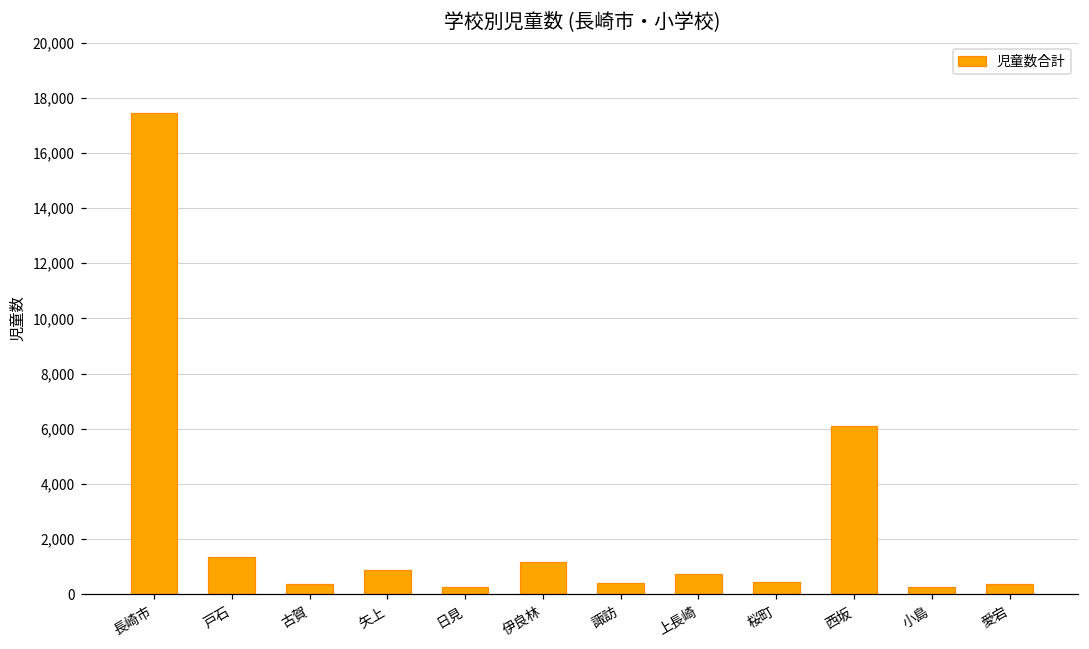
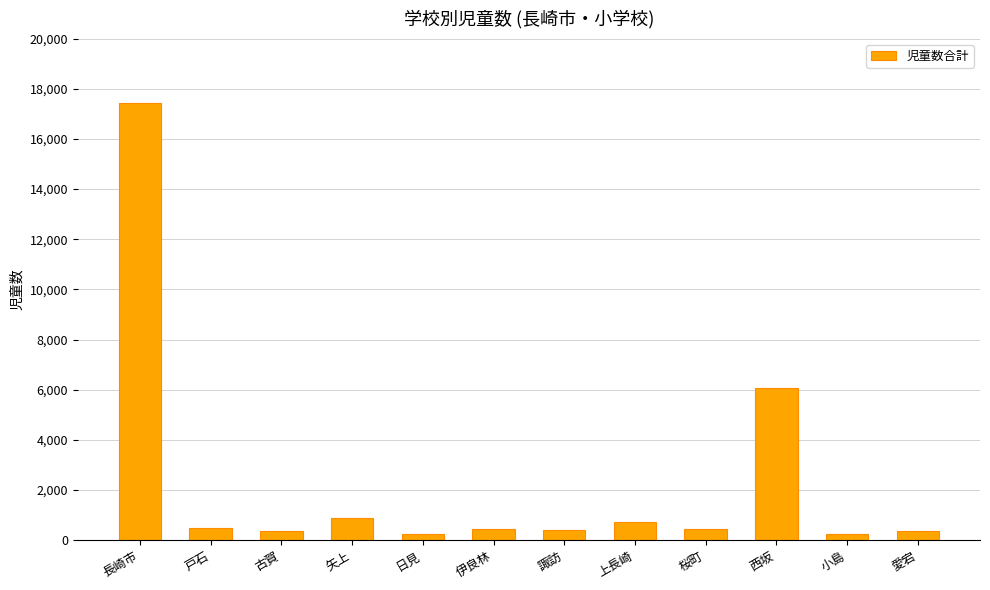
戸石: 1,400 -> 500
伊良林: 1,200 -> 400
